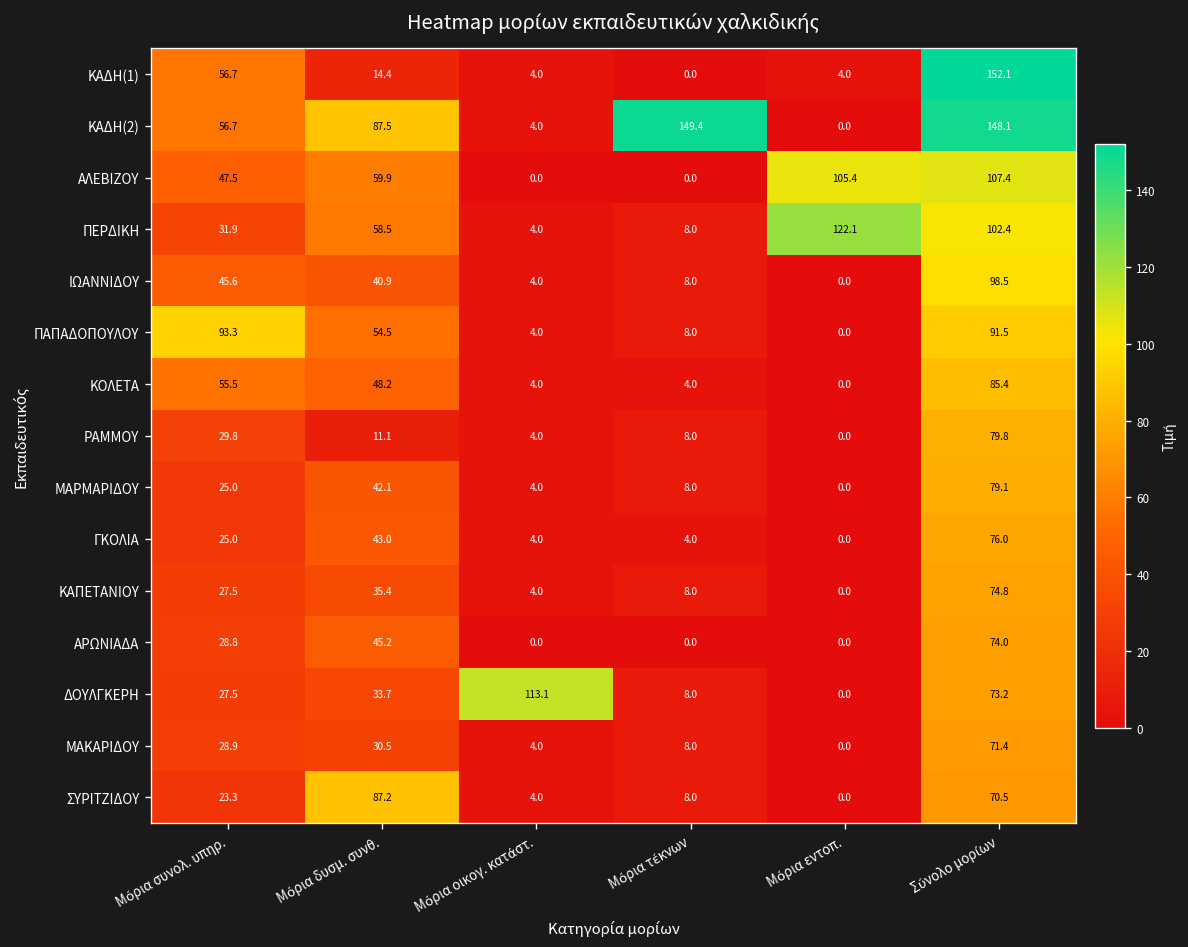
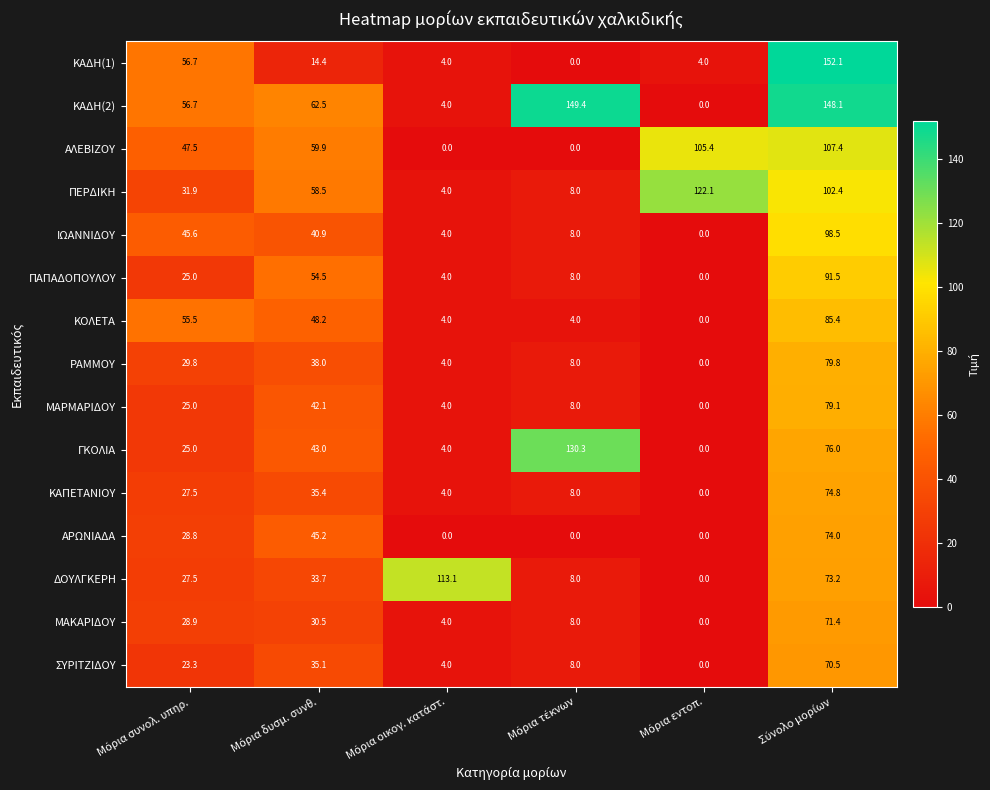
ΚΑΔΗ(2), Μόρια δυσμ. συνθ.: 87.5 -> 62.5
ΠΑΠΑΔΟΠΟΥΛΟΥ, Μόρια συνολ. υπηρ.: 93.3 -> 25.0
ΡΑΜΜΟΥ, Μόρια δυσμ. συνθ.: 11.1 -> 38.0
ΓΚΟΛΙΑ, Μόρια τέκνων: 4.0 -> 130.3
ΣΥΡΙΤΖΙΔΟΥ, Μόρια δυσμ. συνθ.: 87.2 -> 35.1
